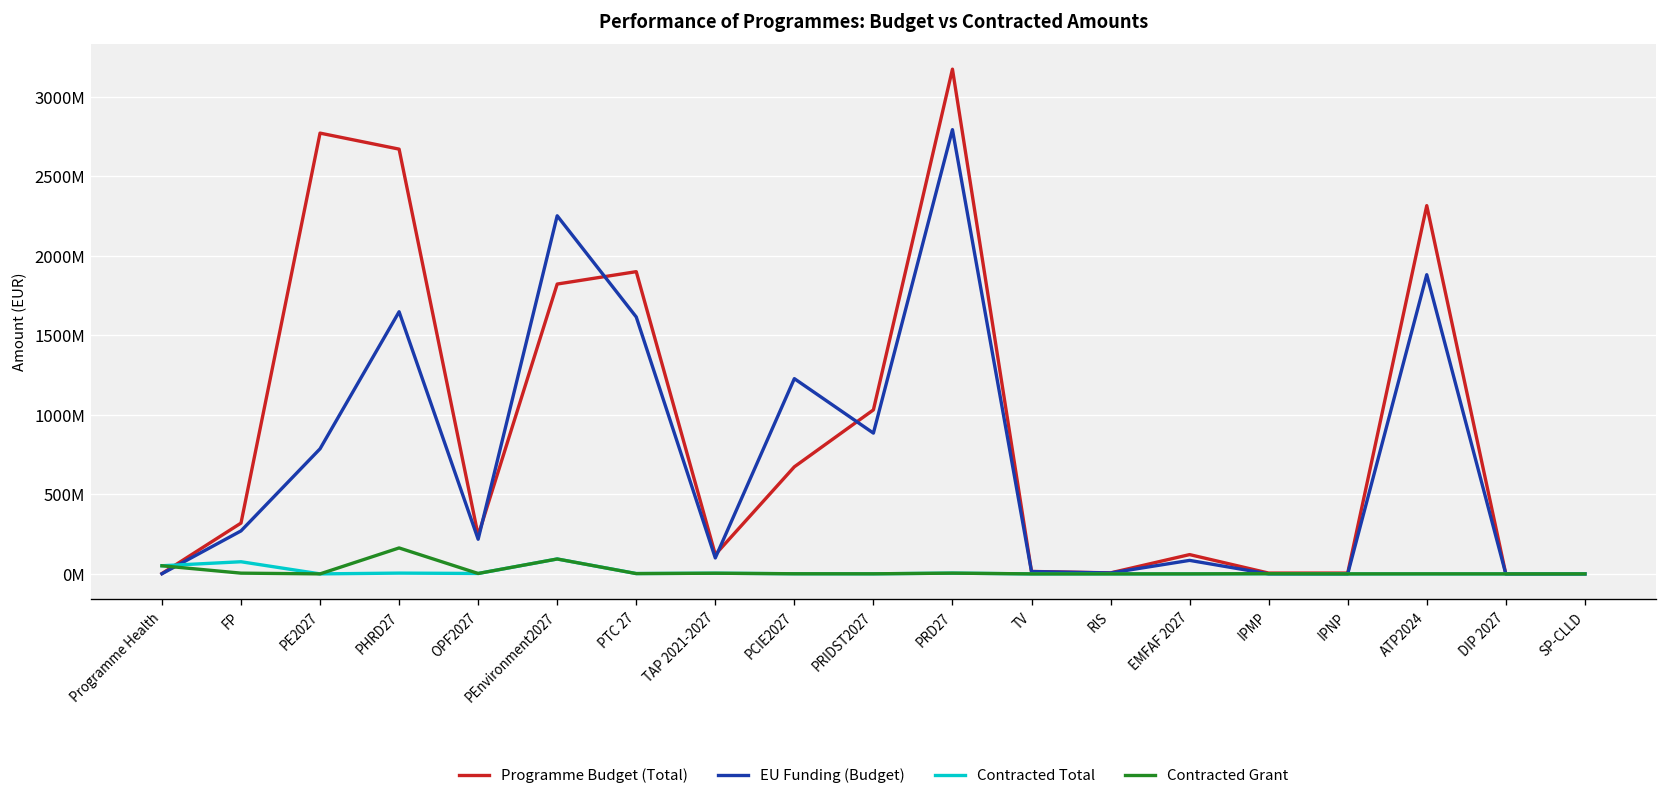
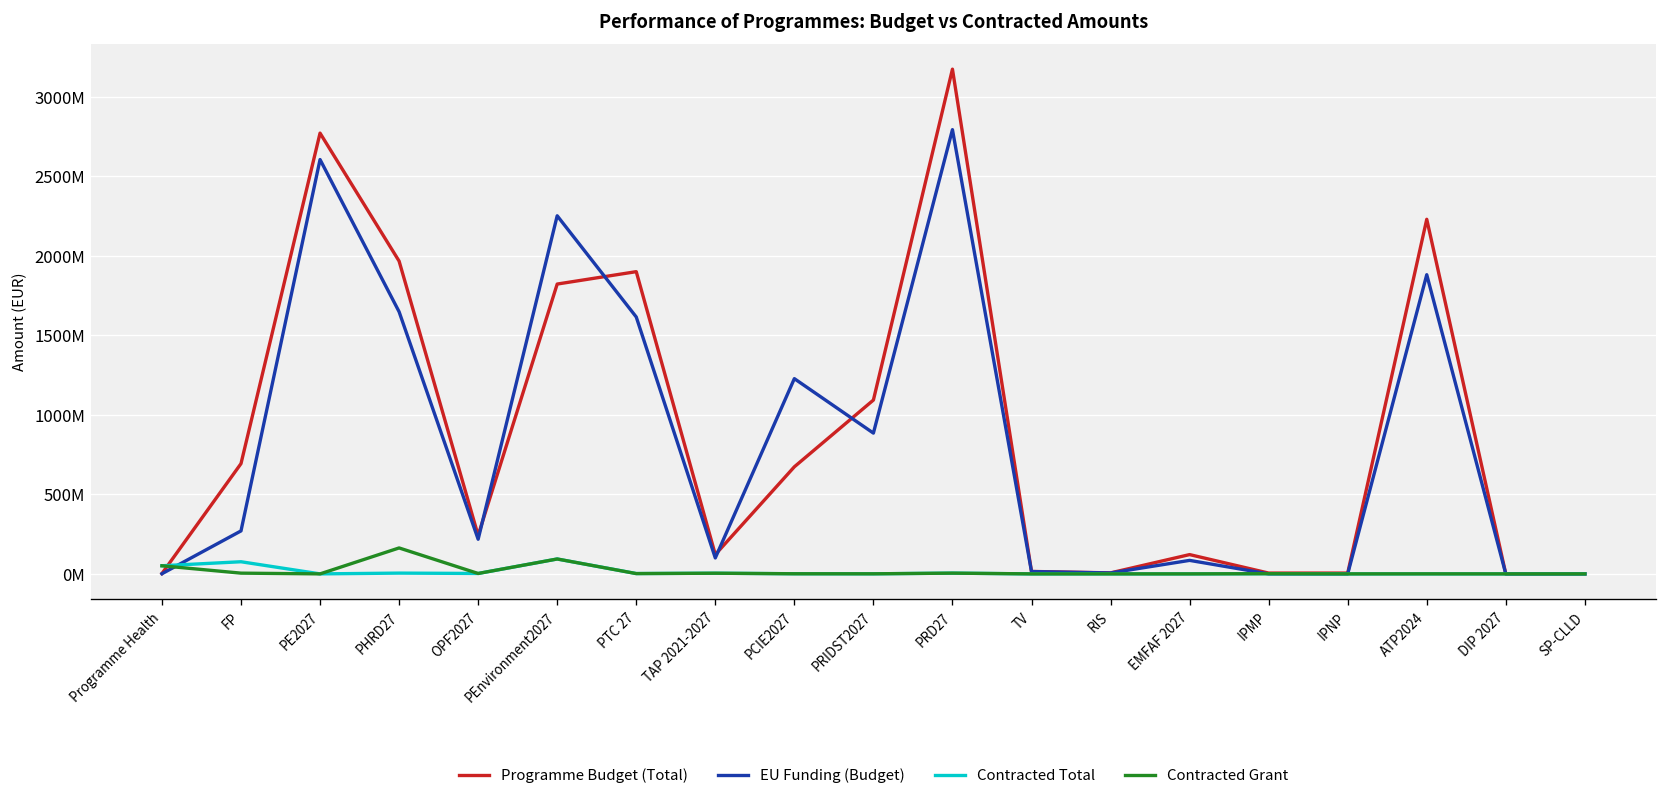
Programme Budget (Total), FP: 320000000 -> 690000000
EU Funding (Budget), PE2027: 790000000 -> 2610000000
Programme Budget (Total), PHRD27: 2670000000 -> 1970000000
Programme Budget (Total), PRIDST2027: 1030000000 -> 1090000000
Programme Budget (Total), ATP2024: 2320000000 -> 2230000000
